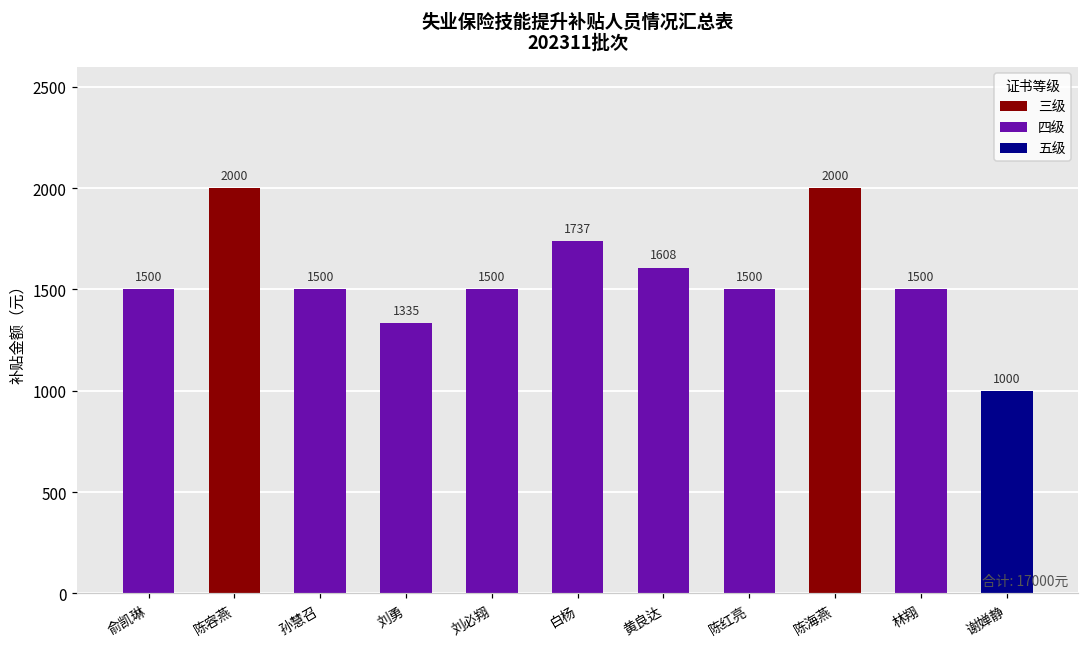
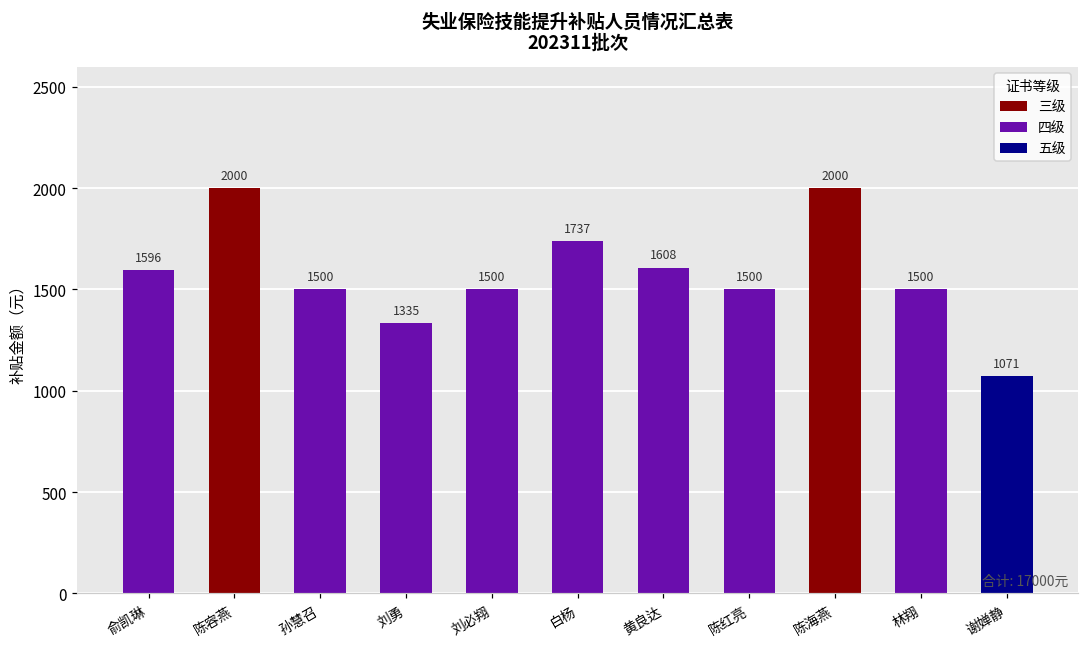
俞凯琳: 1500 -> 1596
谢婵静: 1000 -> 1071
